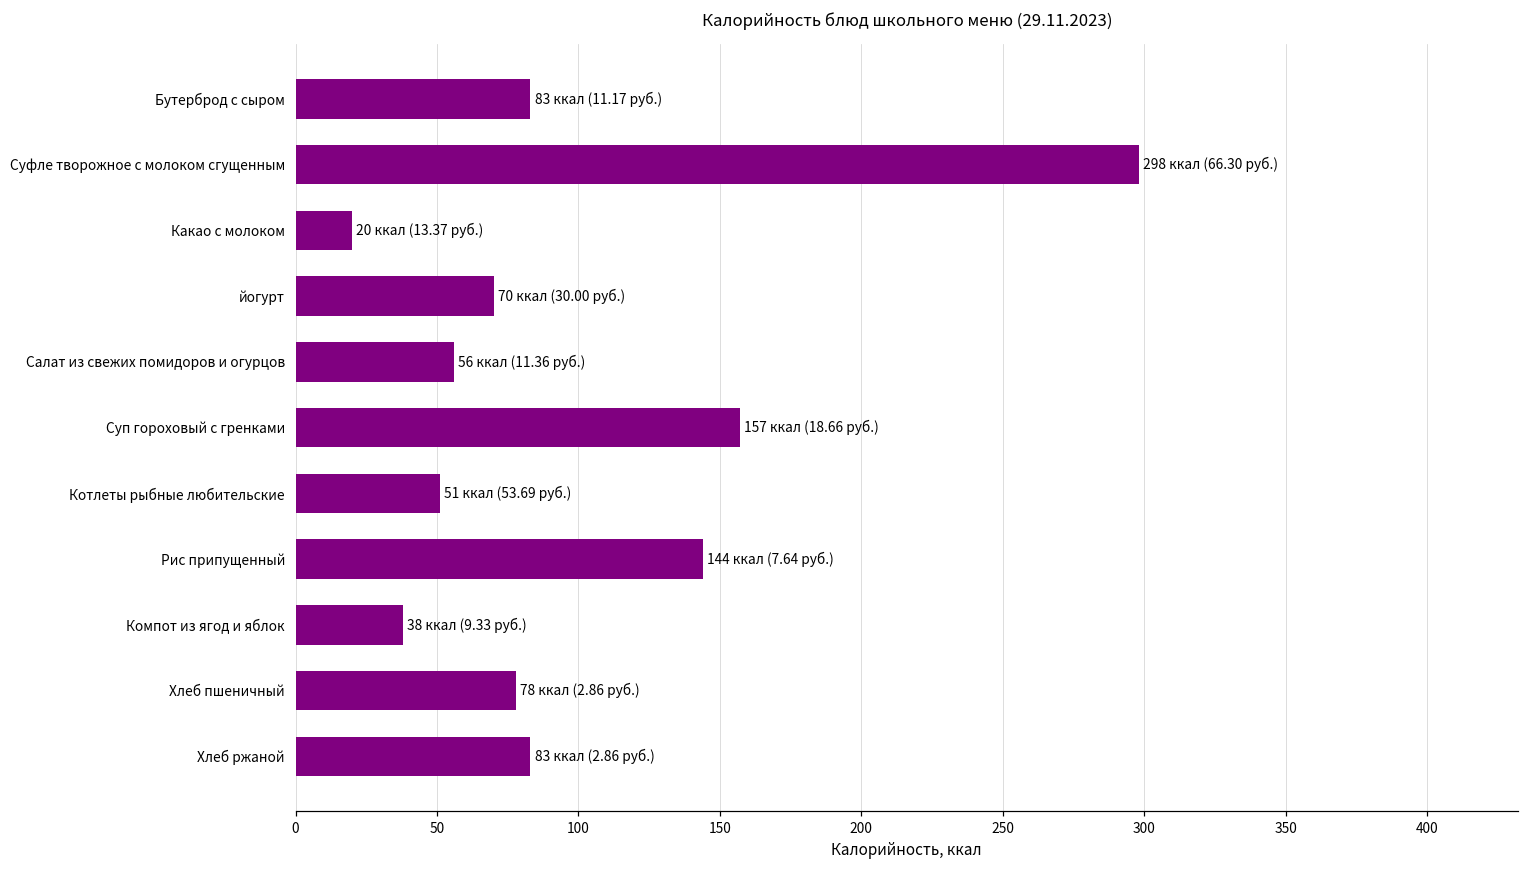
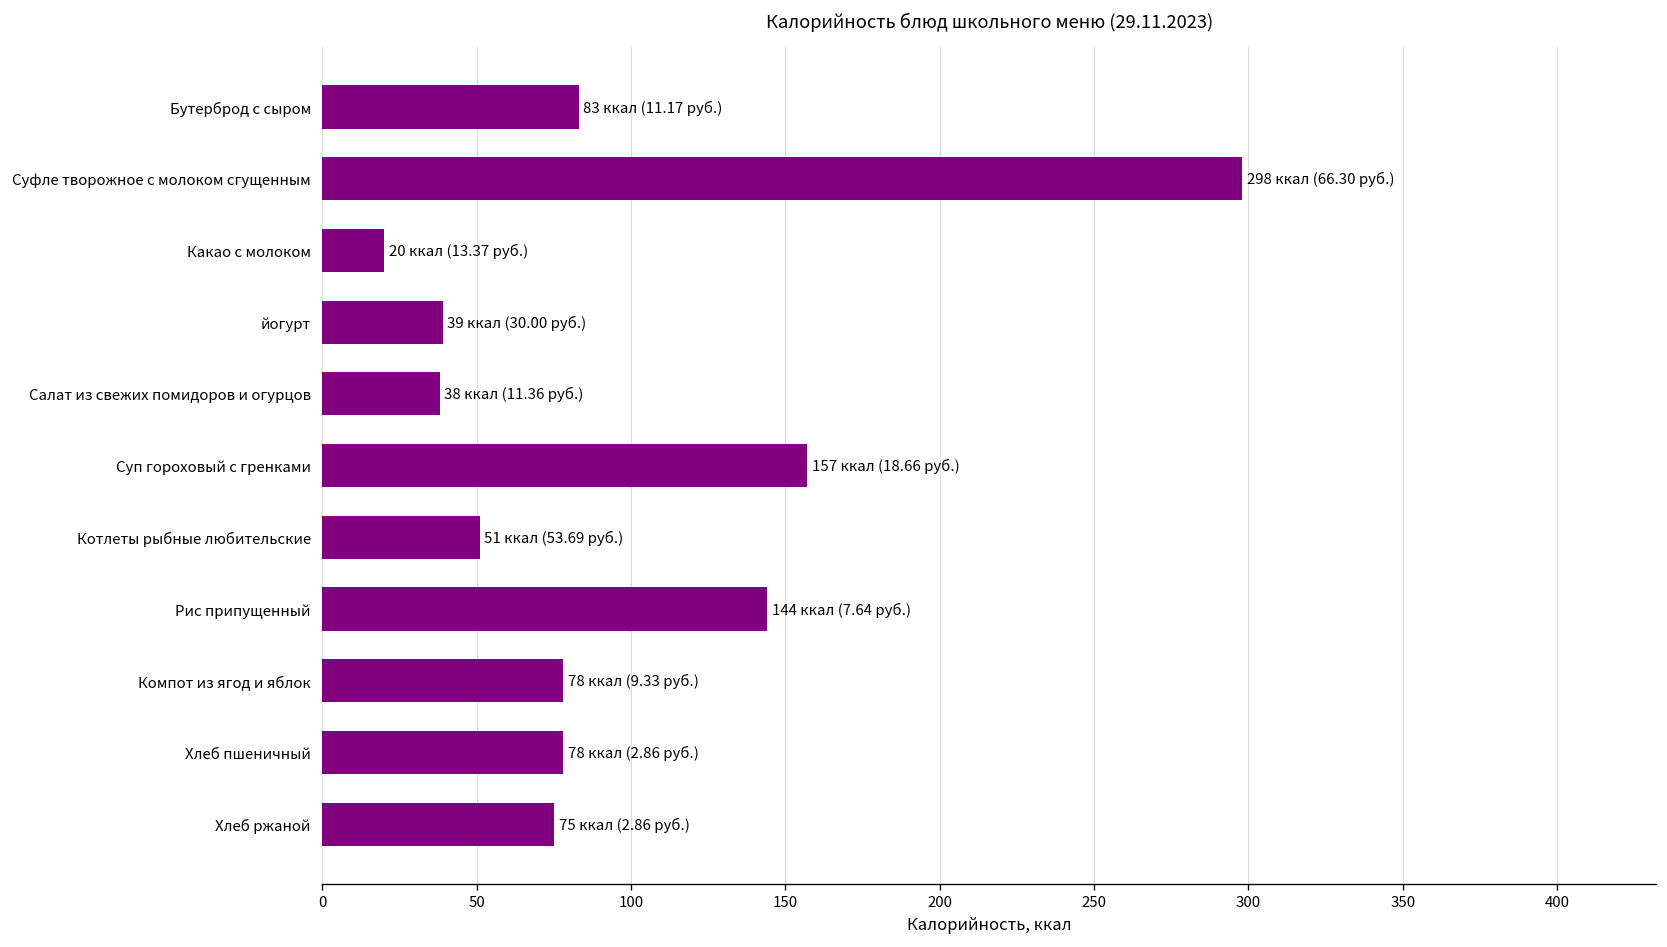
йогурт: 70 -> 39
Салат из свежих помидоров и огурцов: 56 -> 38
Компот из ягод и яблок: 38 -> 78
Хлеб ржаной: 83 -> 75
